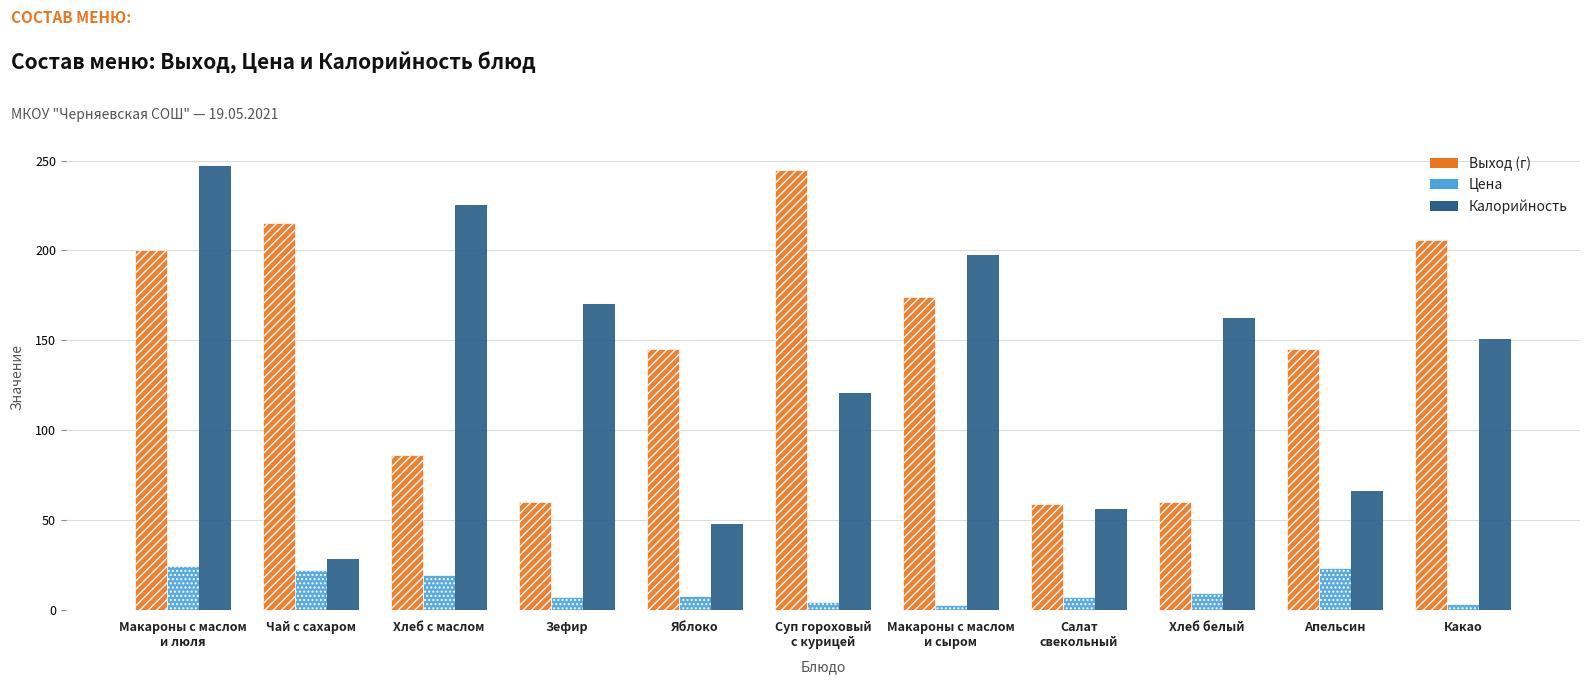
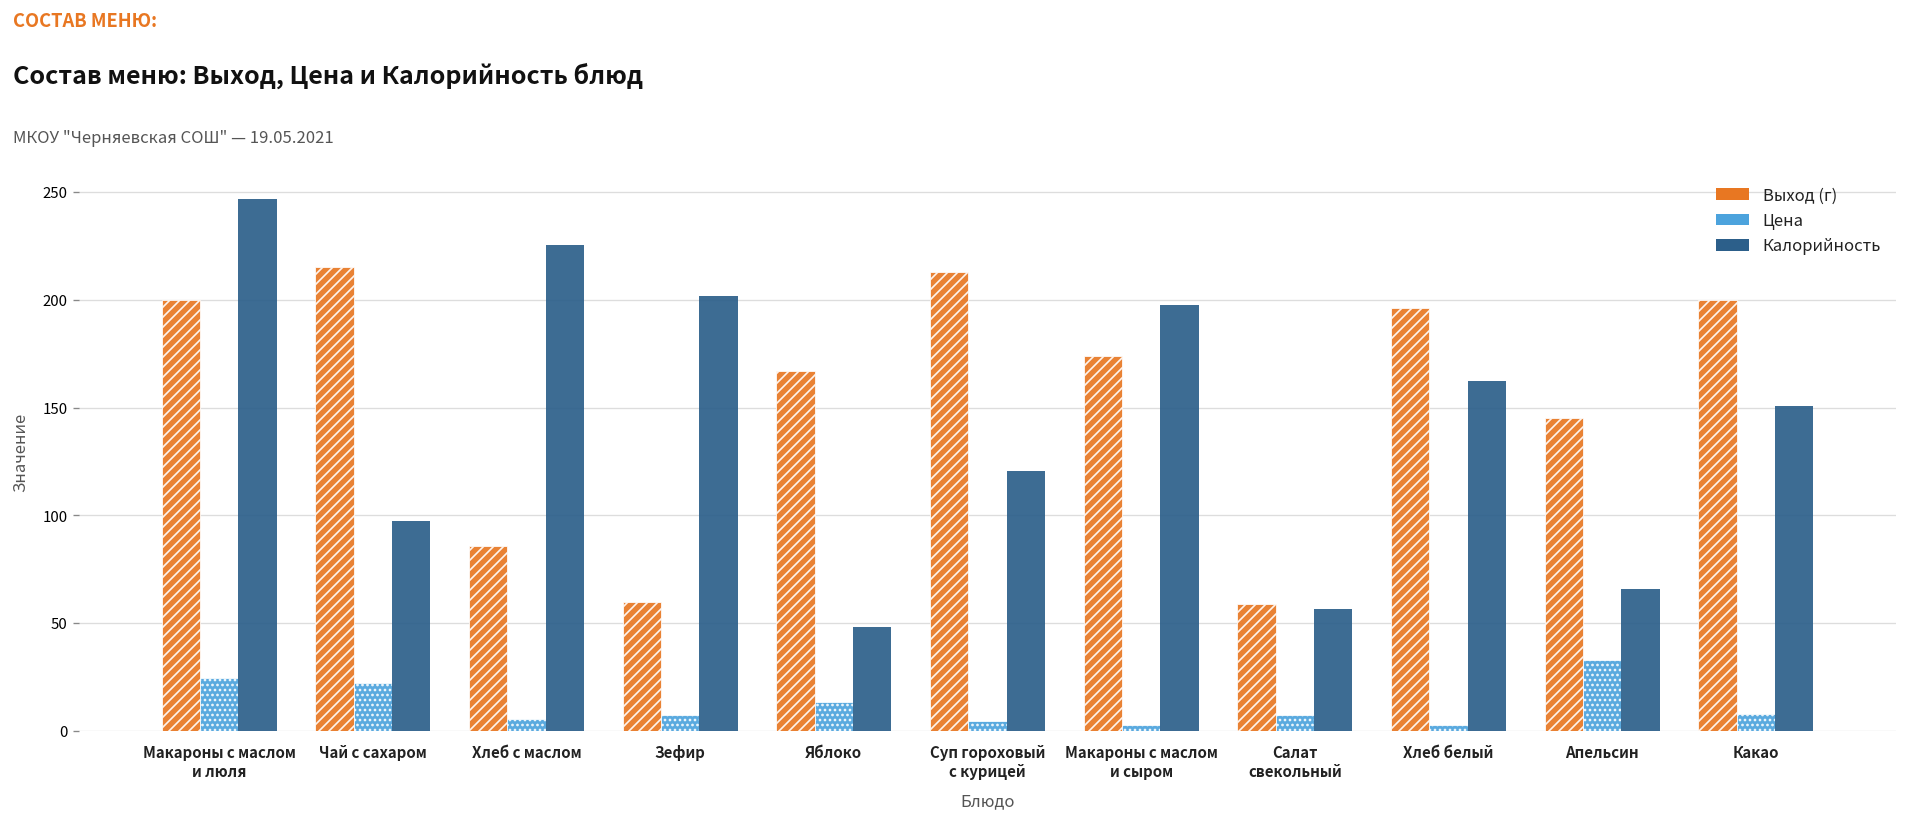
Калорийность, Чай с сахаром: 28 -> 97
Цена, Хлеб с маслом: 20 -> 6
Калорийность, Зефир: 170 -> 202
Выход (г), Яблоко: 145 -> 167
Цена, Яблоко: 8 -> 14
Выход (г), Суп гороховый с курицей: 245 -> 213
Выход (г), Хлеб белый: 60 -> 196
Цена, Хлеб белый: 9 -> 3
Цена, Апельсин: 23 -> 33
Выход (г), Какао: 206 -> 200
Цена, Какао: 3 -> 8
